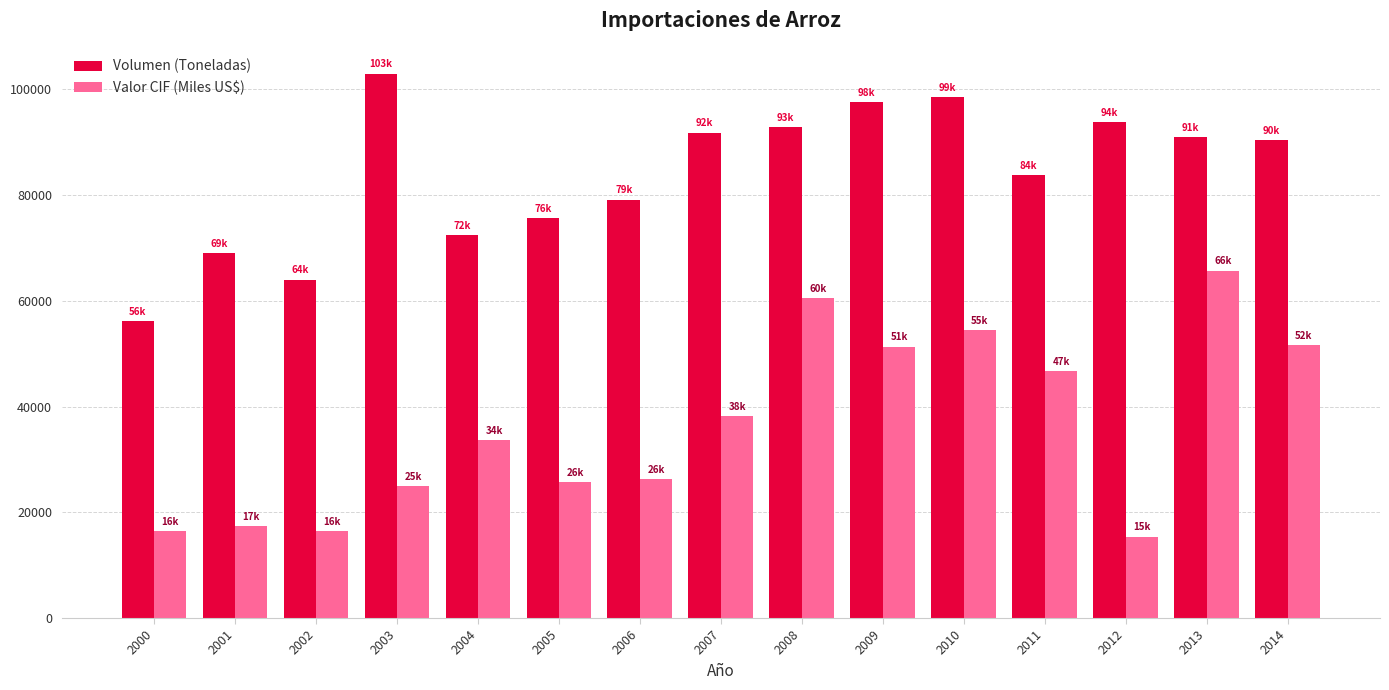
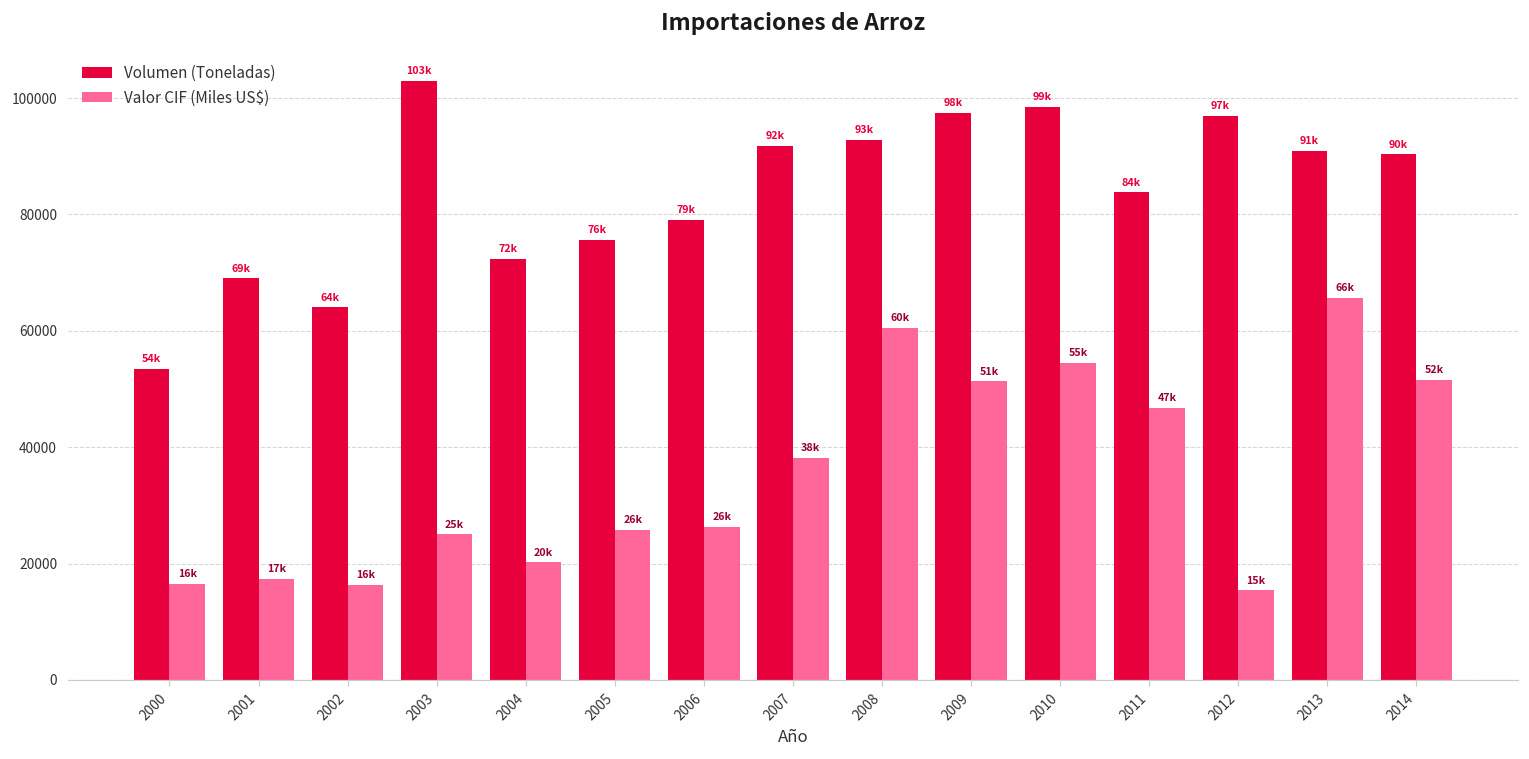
Volumen (Toneladas), 2000: 56k -> 54k
Valor CIF (Miles US$), 2004: 34k -> 20k
Volumen (Toneladas), 2012: 94k -> 97k
